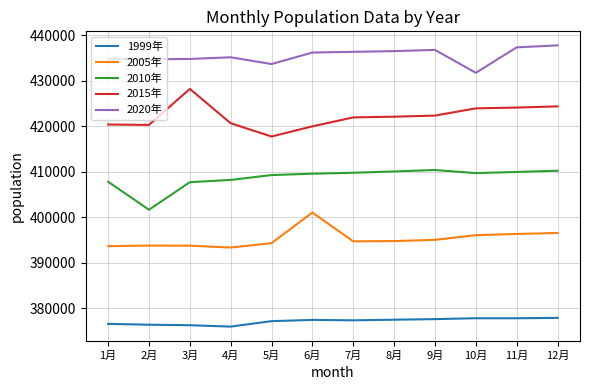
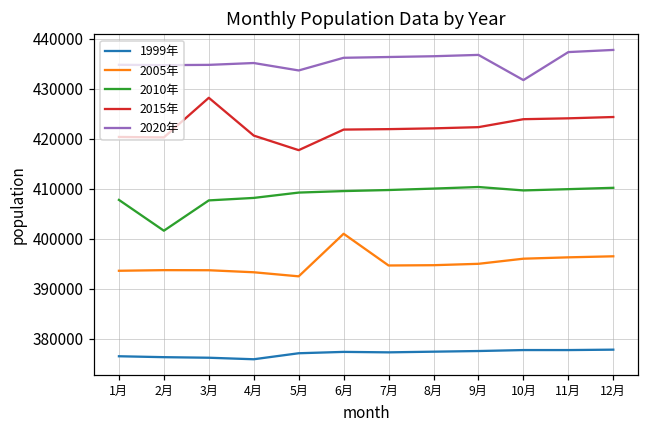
2005年, 5月: 394000 -> 392000
2015年, 6月: 420000 -> 422000
